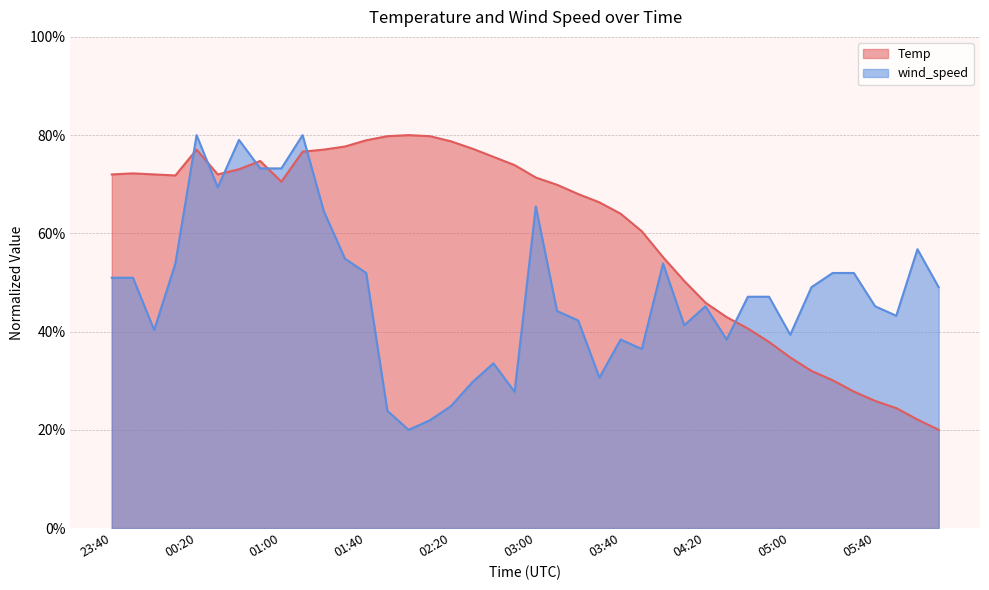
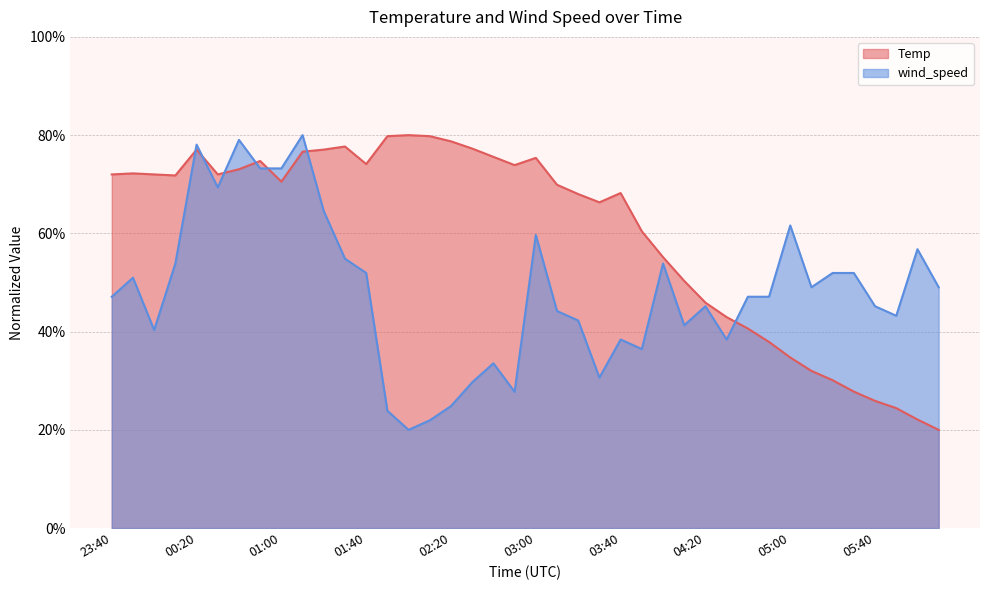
wind_speed, 23:40: 51% -> 47%
wind_speed, 00:20: 80% -> 78%
Temp, 01:40: 79% -> 74%
Temp, 03:00: 71% -> 75%
wind_speed, 03:00: 65% -> 60%
Temp, 03:40: 64% -> 68%
wind_speed, 05:00: 39% -> 62%
